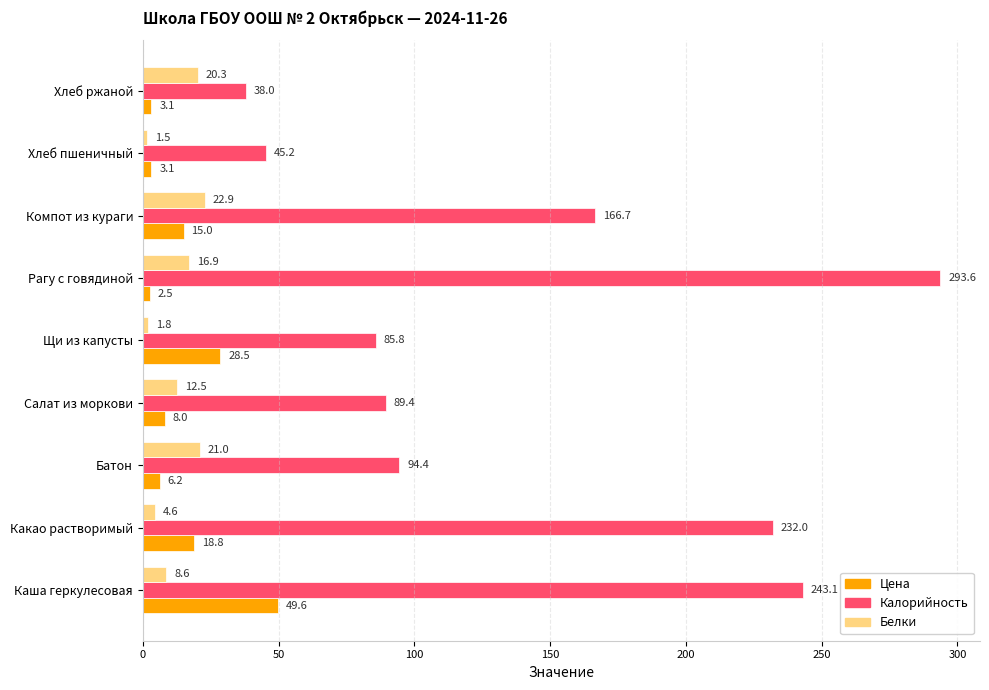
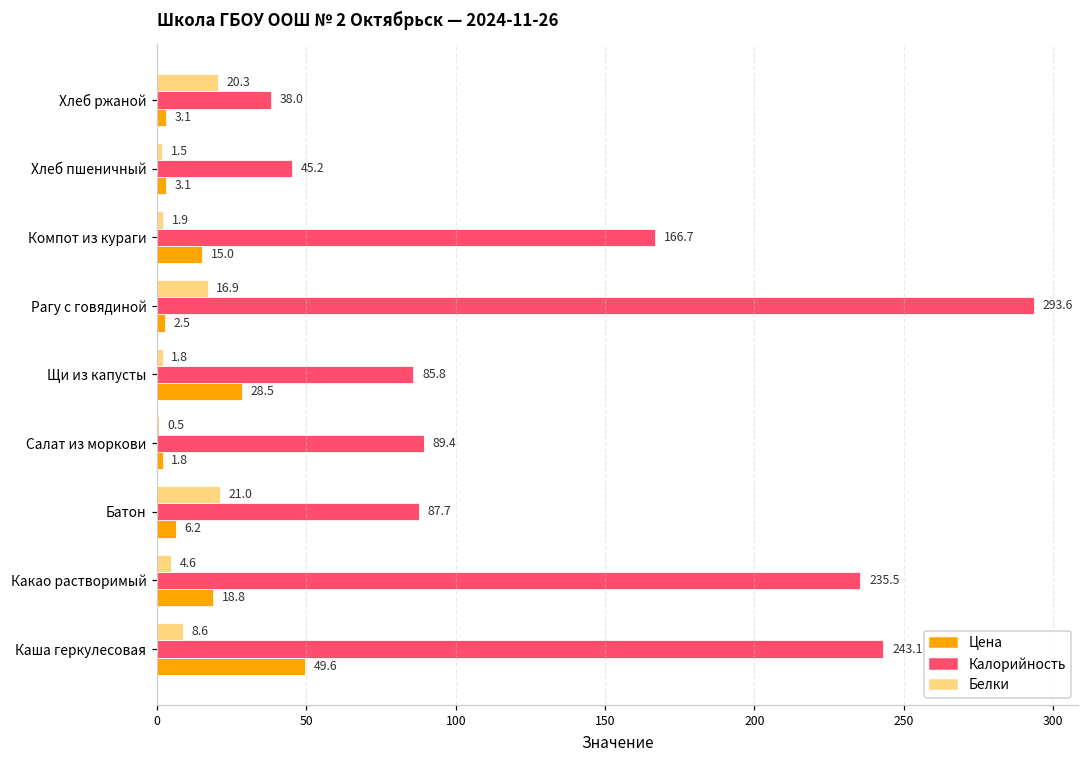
Белки, Компот из кураги: 22.9 -> 1.9
Белки, Салат из моркови: 12.5 -> 0.5
Цена, Салат из моркови: 8.0 -> 1.8
Калорийность, Батон: 94.4 -> 87.7
Калорийность, Какао растворимый: 232.0 -> 235.5
